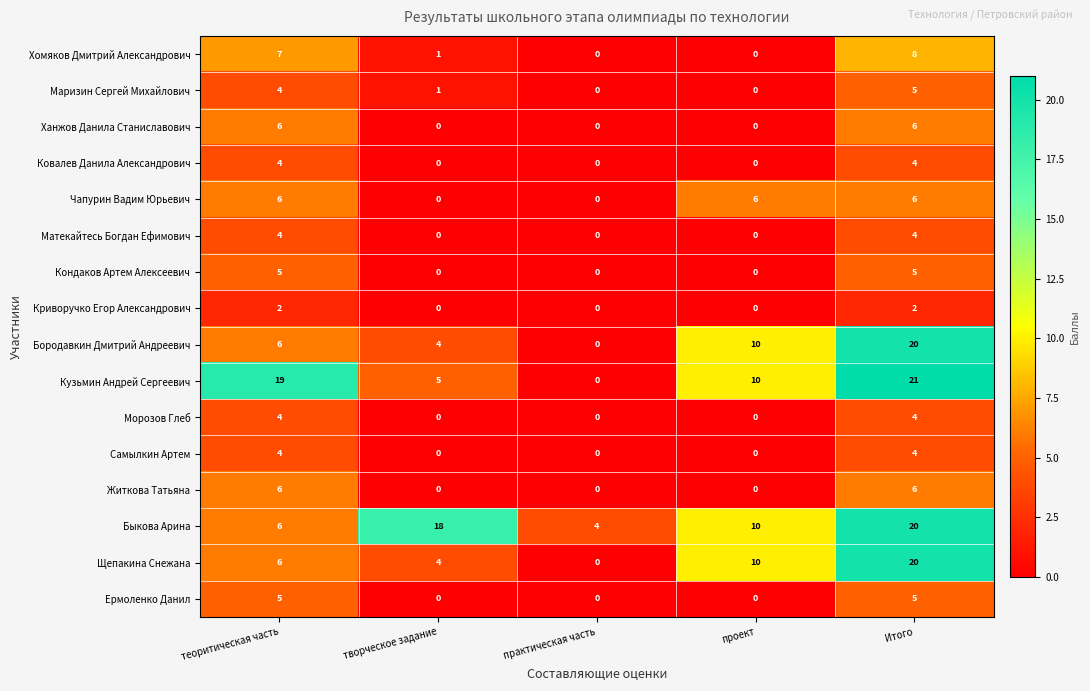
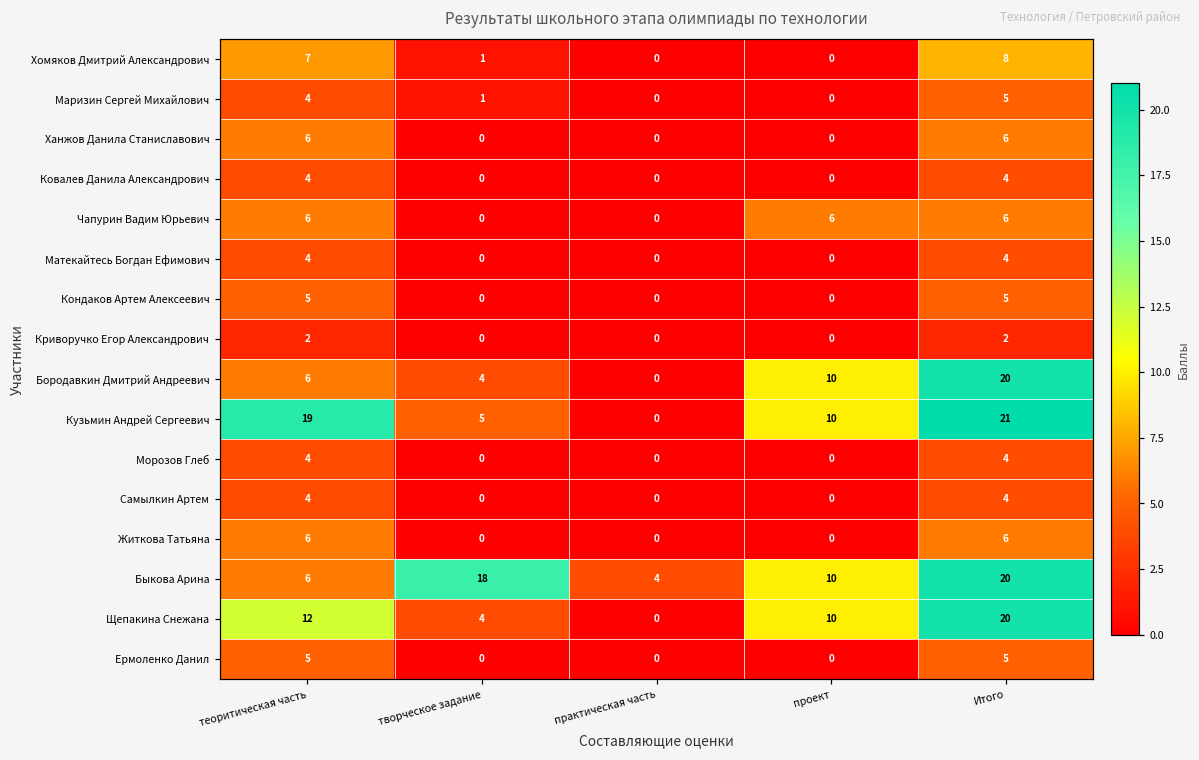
Щепакина Снежана, теоритическая часть: 6 -> 12
